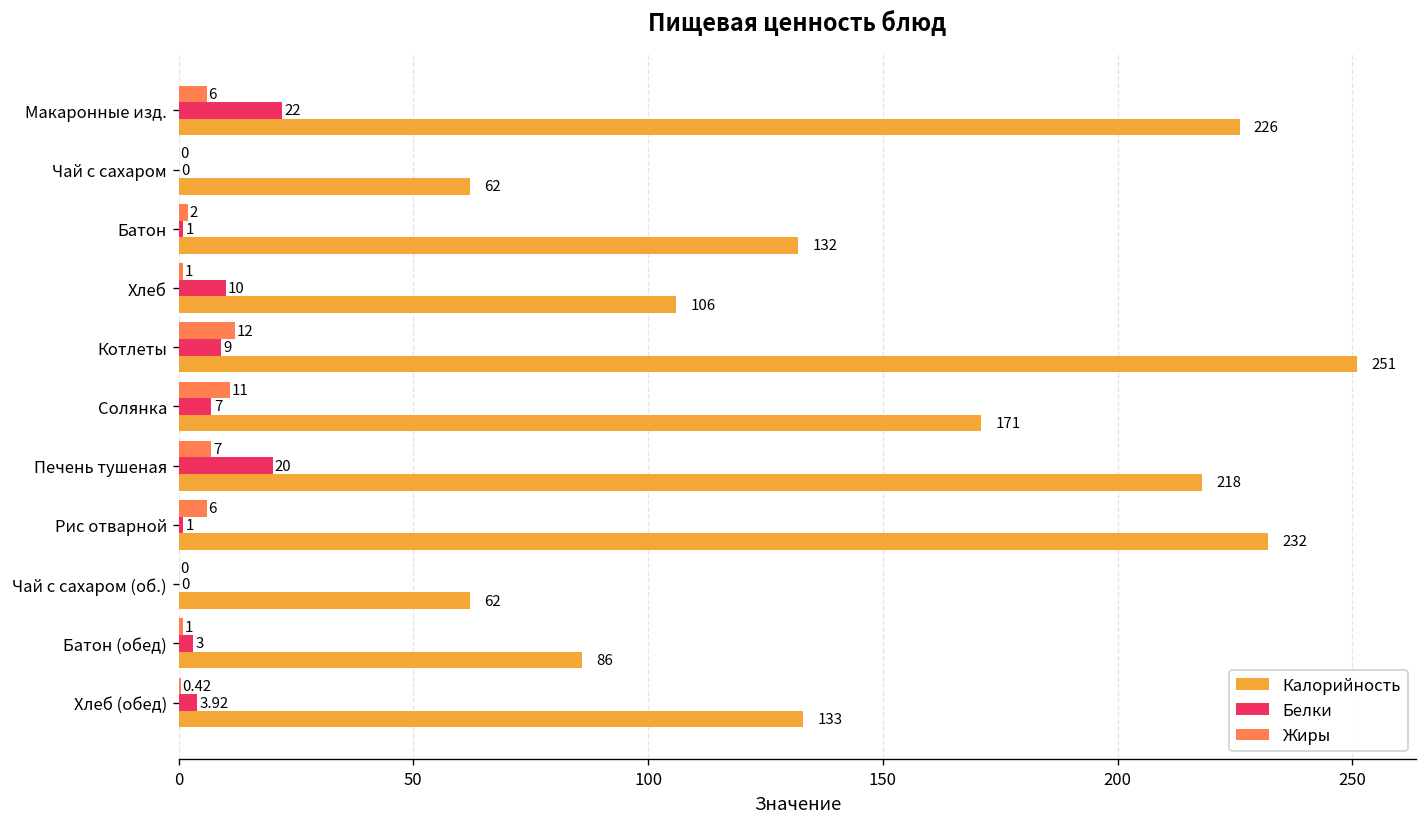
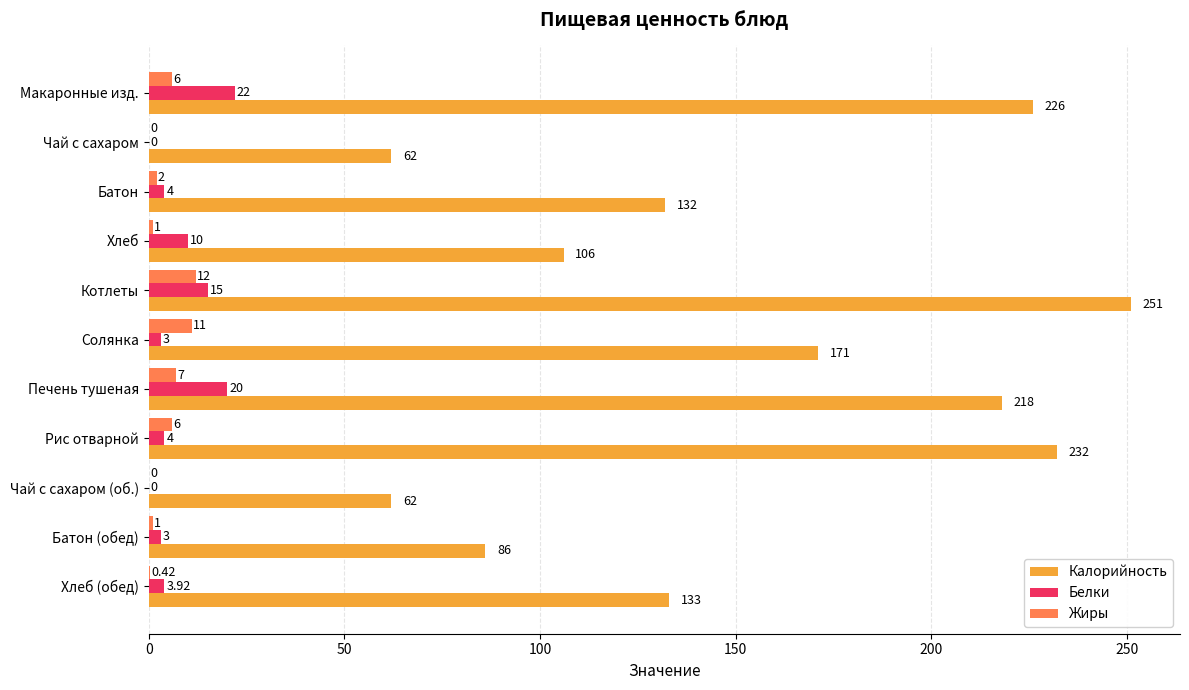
Белки, Батон: 1 -> 4
Белки, Котлеты: 9 -> 15
Белки, Солянка: 7 -> 3
Белки, Рис отварной: 1 -> 4
